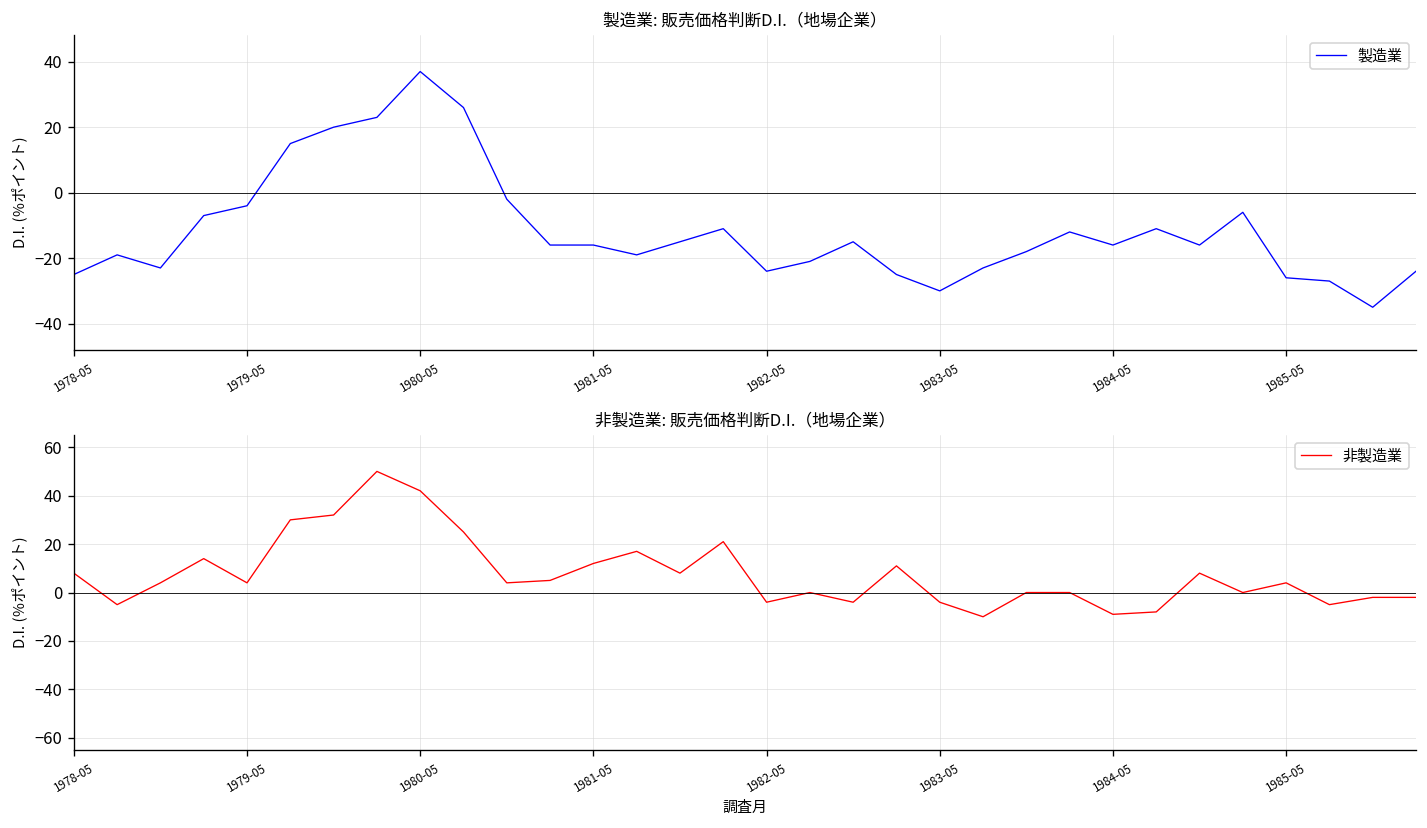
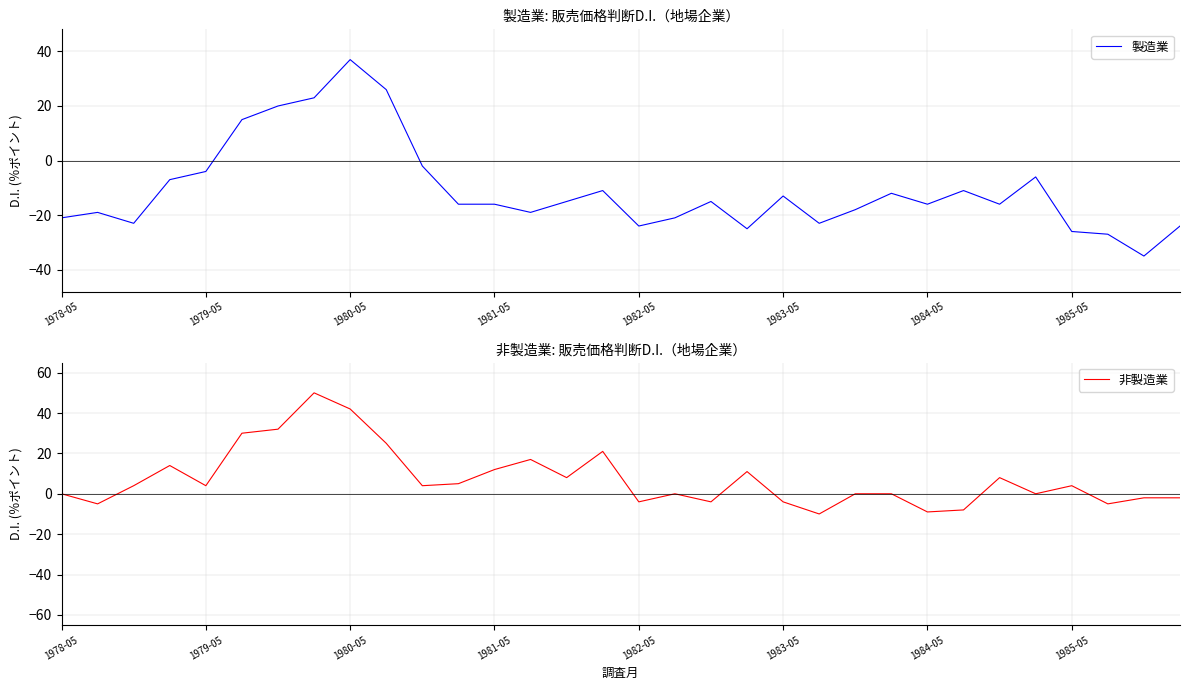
製造業: 販売価格判断D.I.（地場企業）, 1978-05: -25 -> -21
製造業: 販売価格判断D.I.（地場企業）, 1983-05: -30 -> -13
非製造業: 販売価格判断D.I.（地場企業）, 1978-05: 8 -> 0
